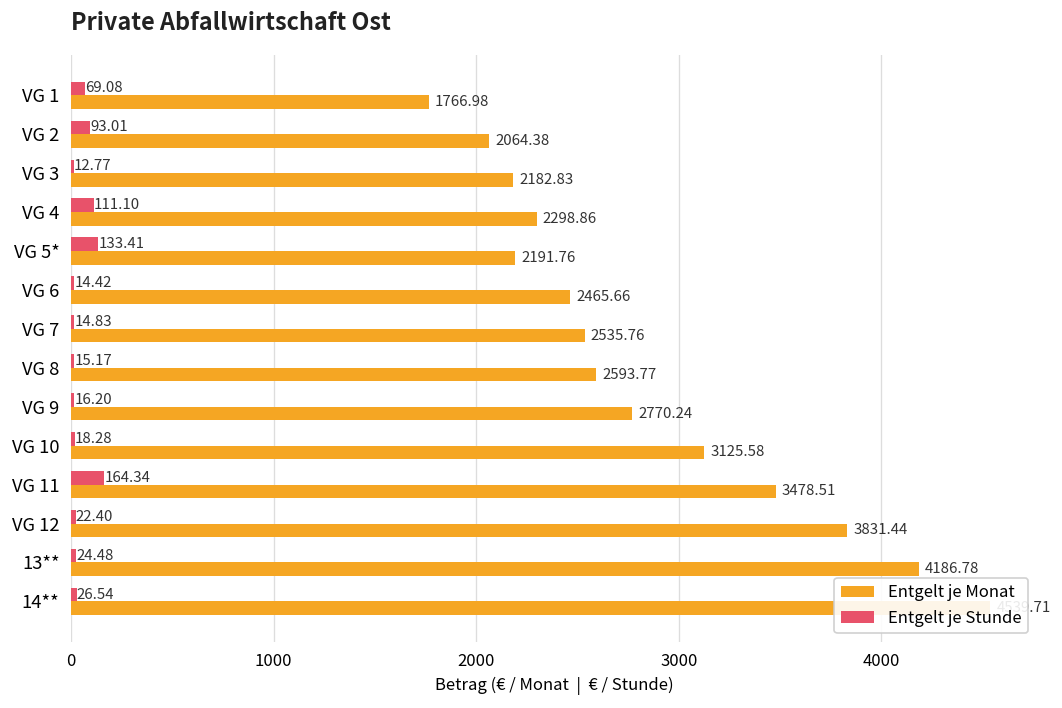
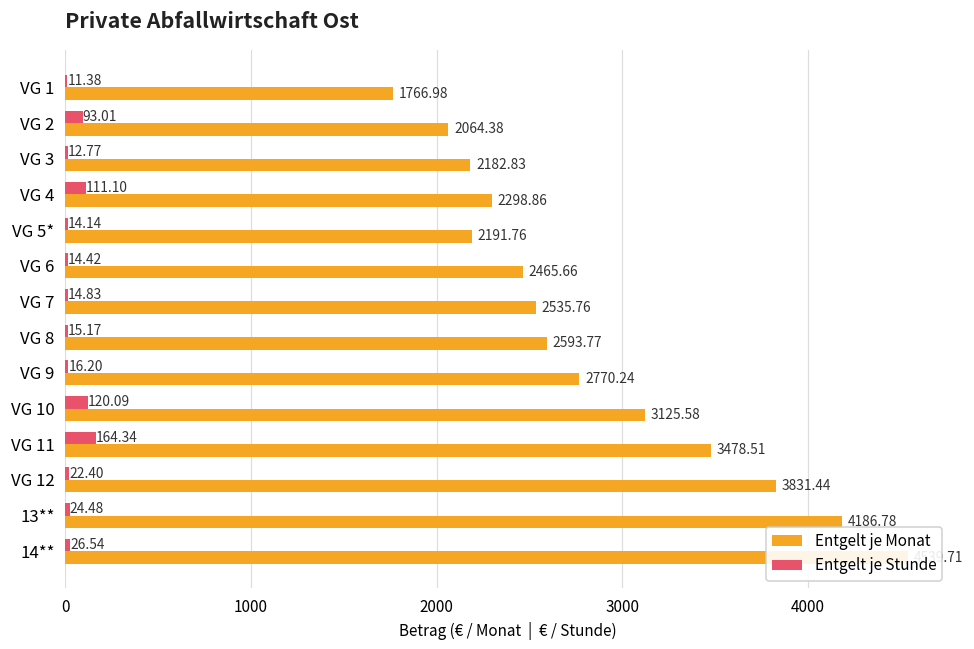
Entgelt je Stunde, VG 1: 69.08 -> 11.38
Entgelt je Stunde, VG 5*: 133.41 -> 14.14
Entgelt je Stunde, VG 10: 18.28 -> 120.09
